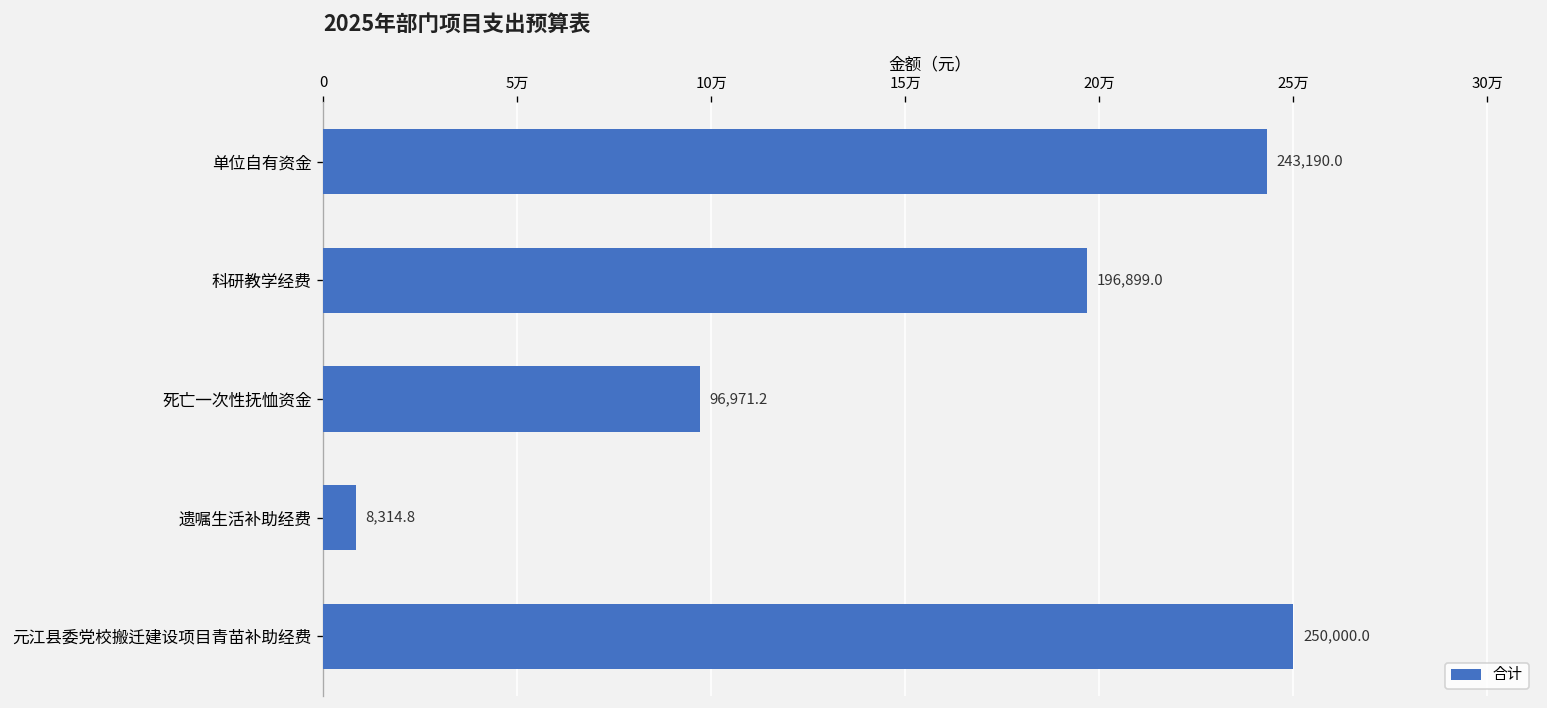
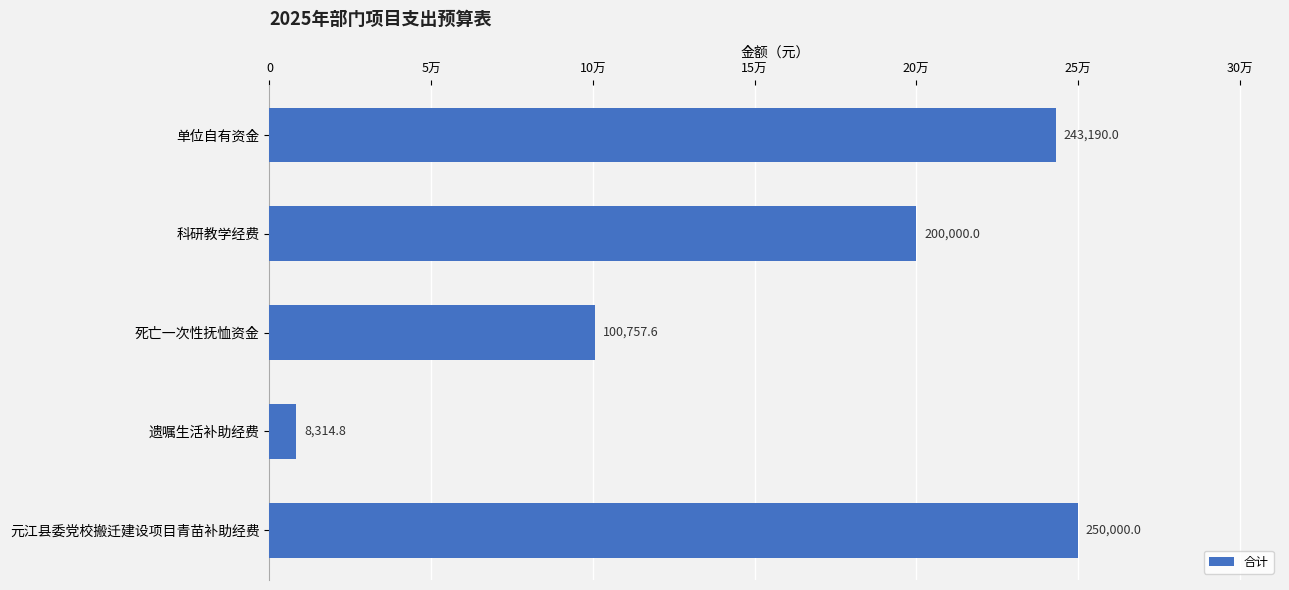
科研教学经费: 196,899.0 -> 200,000.0
死亡一次性抚恤资金: 96,971.2 -> 100,757.6
